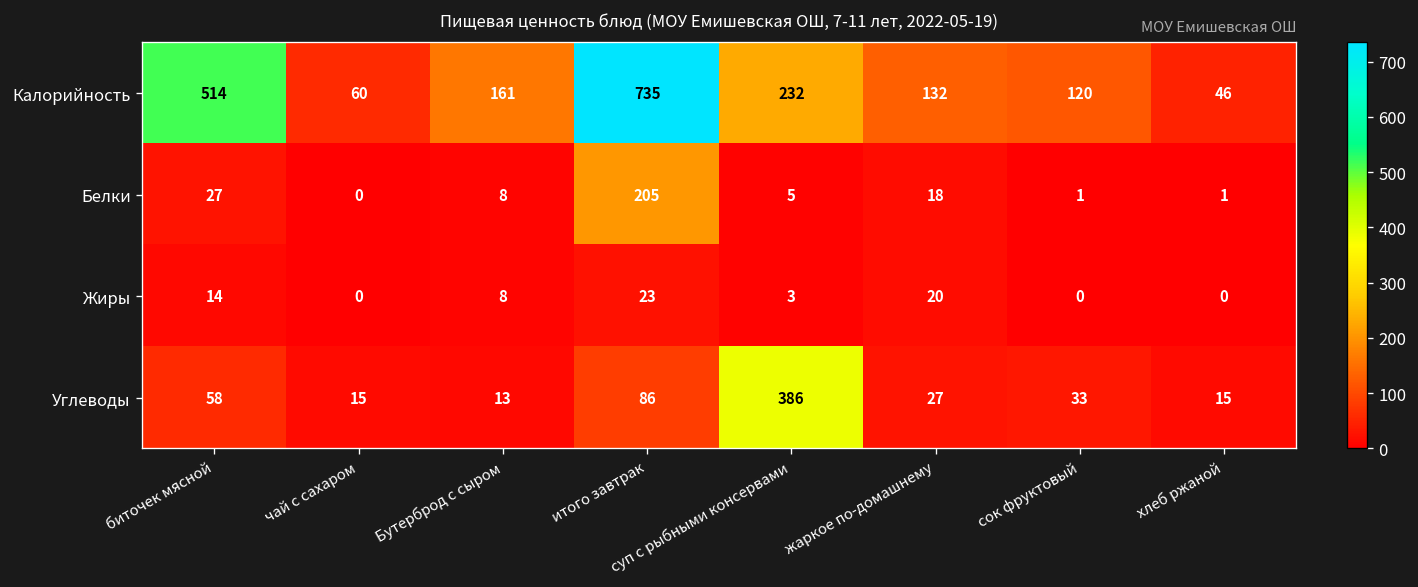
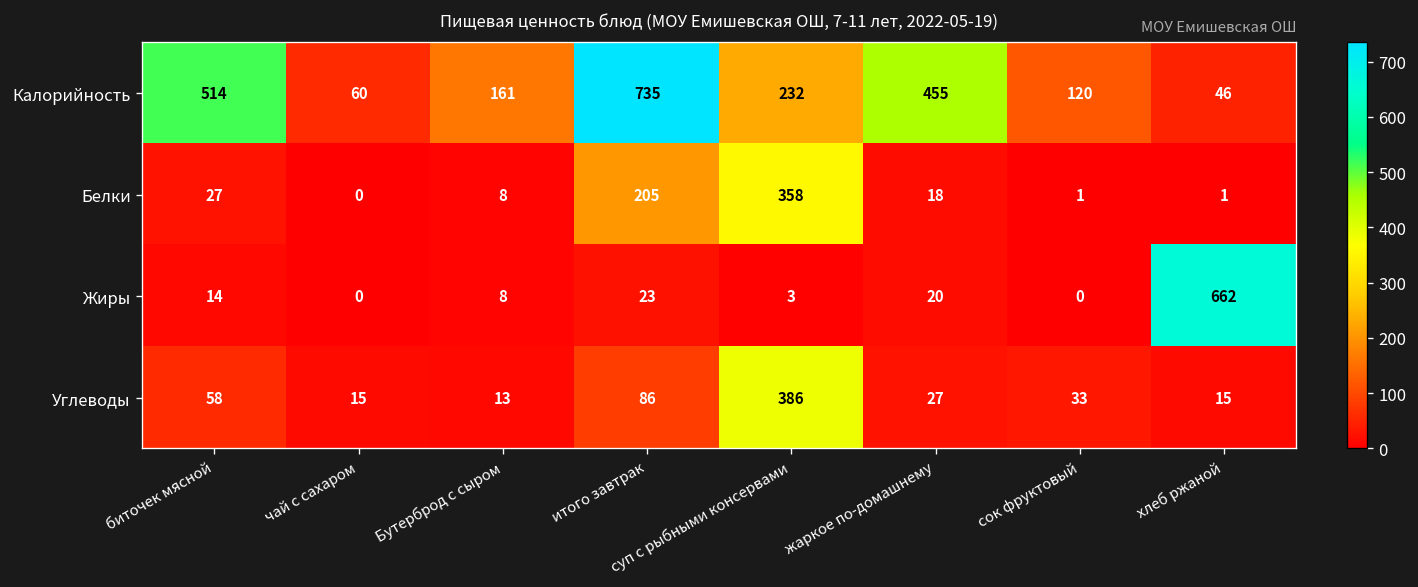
Калорийность, жаркое по-домашнему: 132 -> 455
Белки, суп с рыбными консервами: 5 -> 358
Жиры, хлеб ржаной: 0 -> 662
